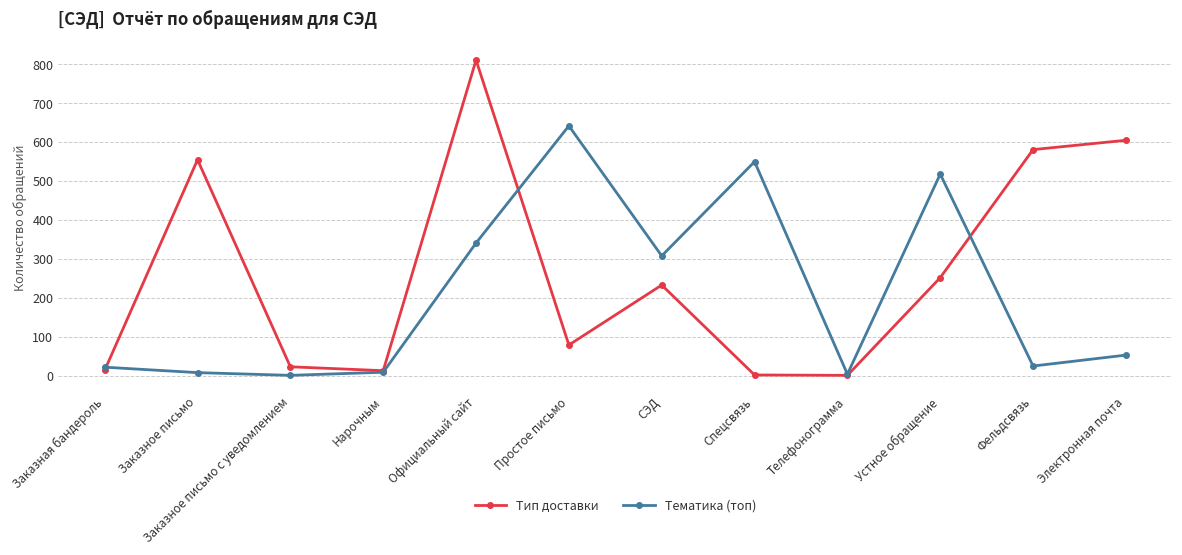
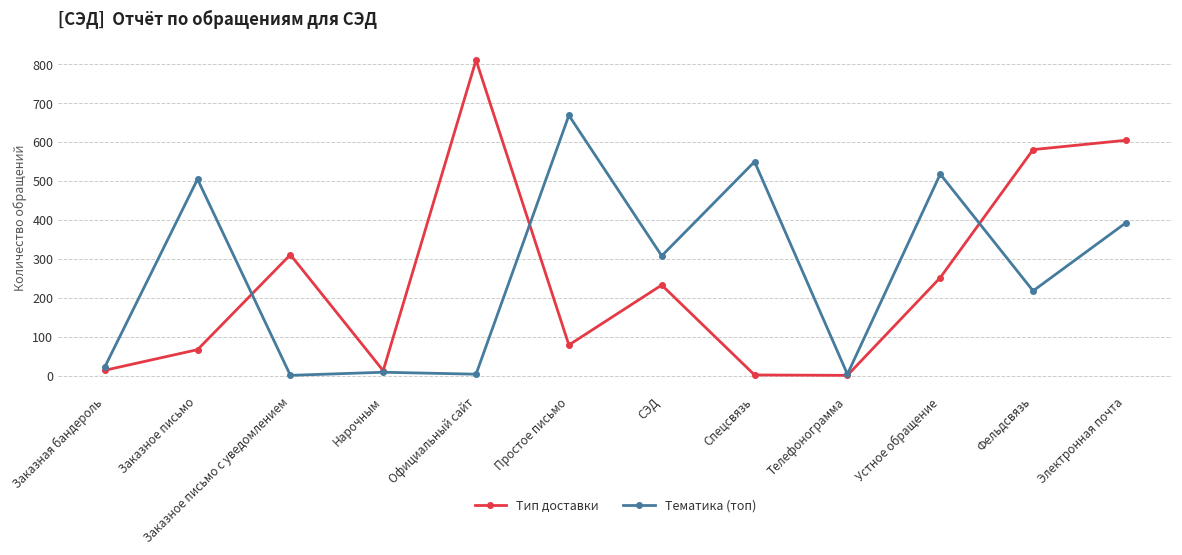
Тип доставки, Заказное письмо: 560 -> 70
Тематика (топ), Заказное письмо: 10 -> 510
Тип доставки, Заказное письмо с уведомлением: 20 -> 310
Тематика (топ), Официальный сайт: 340 -> 0
Тематика (топ), Простое письмо: 640 -> 670
Тематика (топ), Фельдсвязь: 30 -> 220
Тематика (топ), Электронная почта: 50 -> 390
